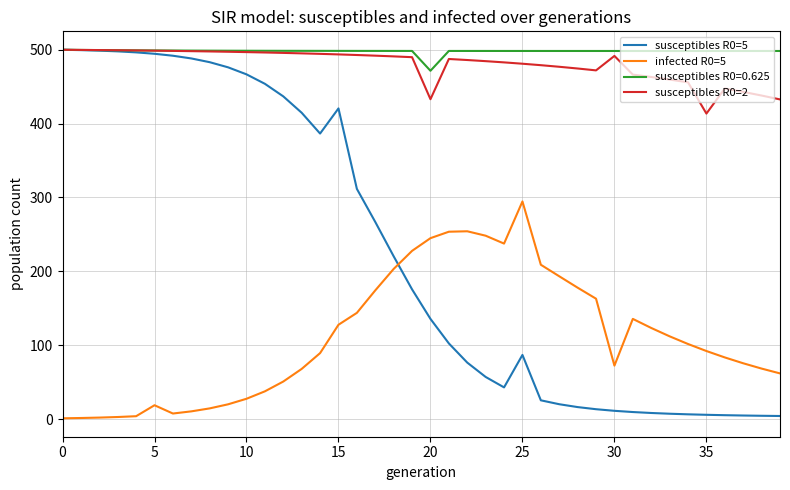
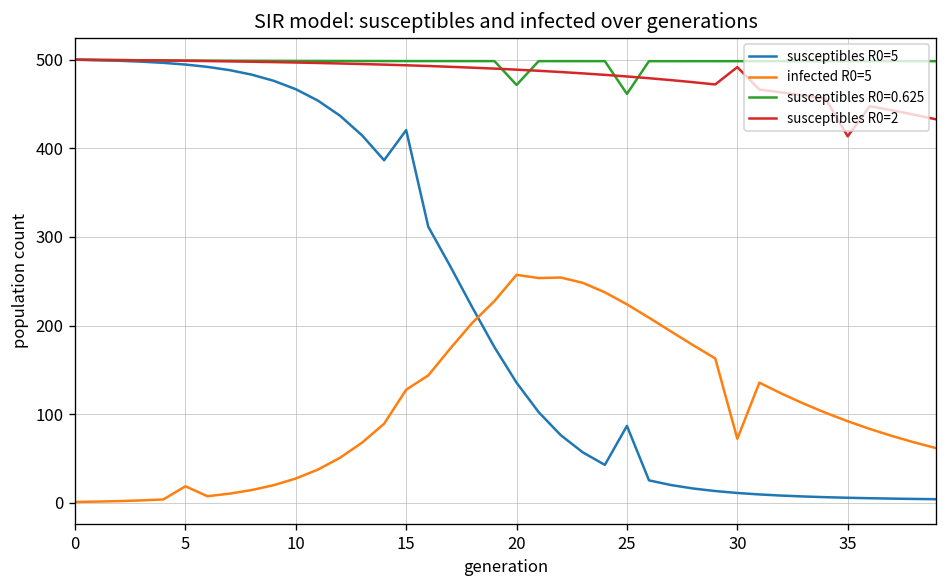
infected R0=5, 20: 240 -> 260
susceptibles R0=2, 20: 430 -> 490
infected R0=5, 25: 290 -> 220
susceptibles R0=0.625, 25: 500 -> 460
